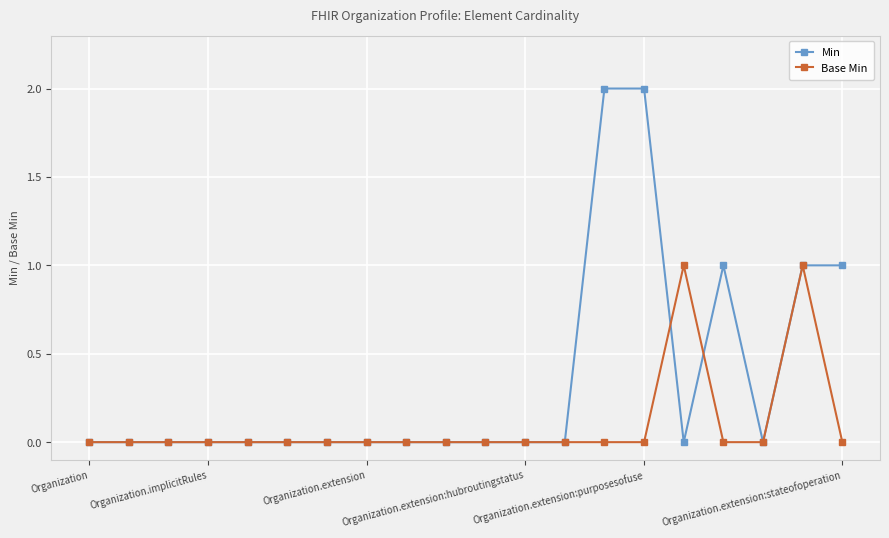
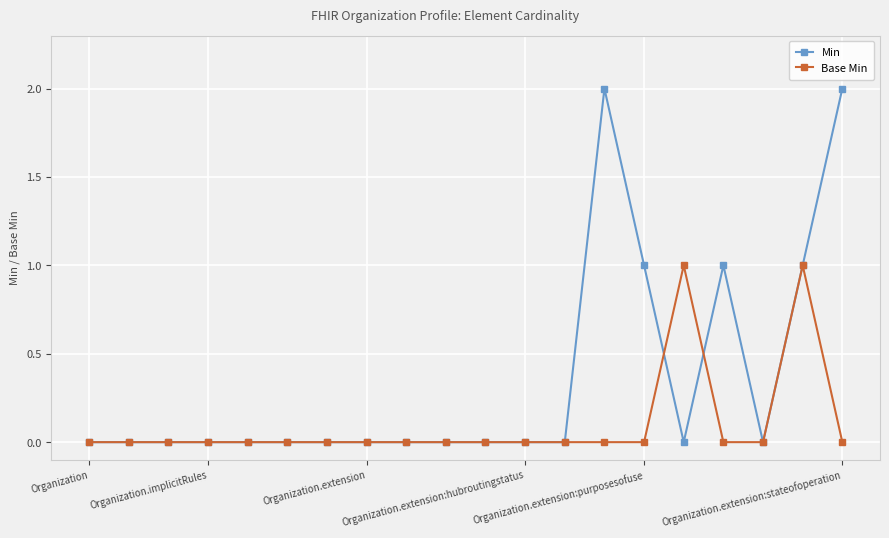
Min, Organization.extension:purposesofuse: 2 -> 1
Min, Organization.extension:stateofoperation: 1 -> 2
